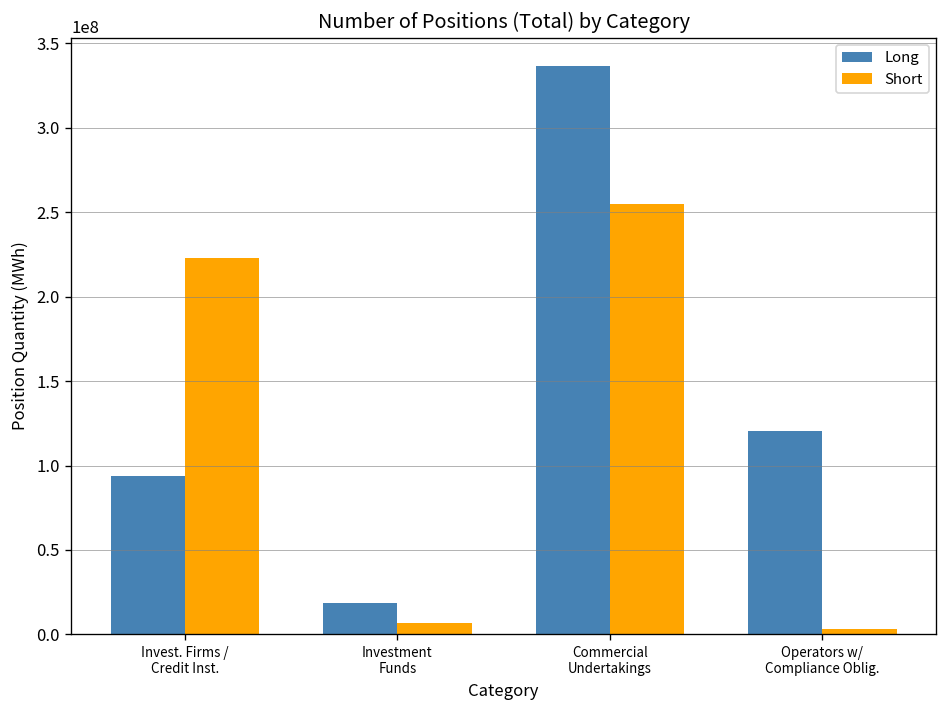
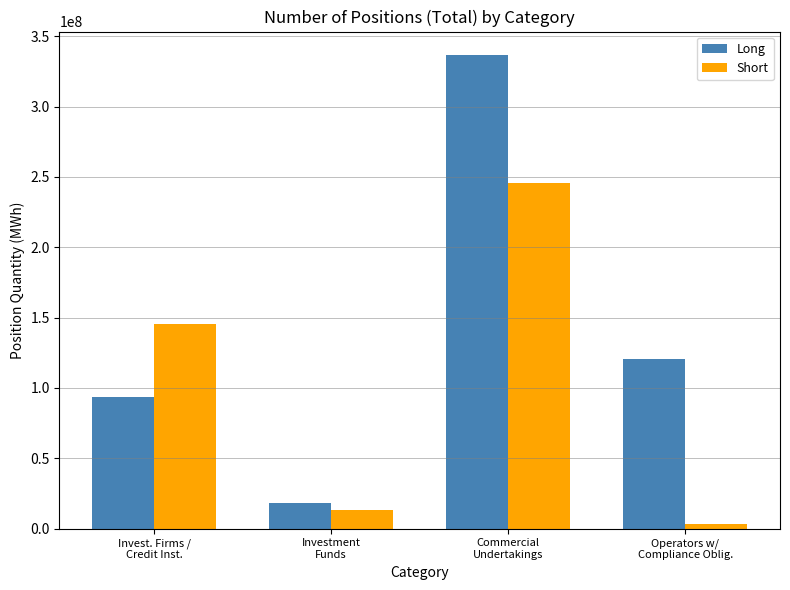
Short, Invest. Firms / Credit Inst.: 223000000 -> 145000000
Short, Investment Funds: 7000000 -> 13000000
Short, Commercial Undertakings: 255000000 -> 246000000
